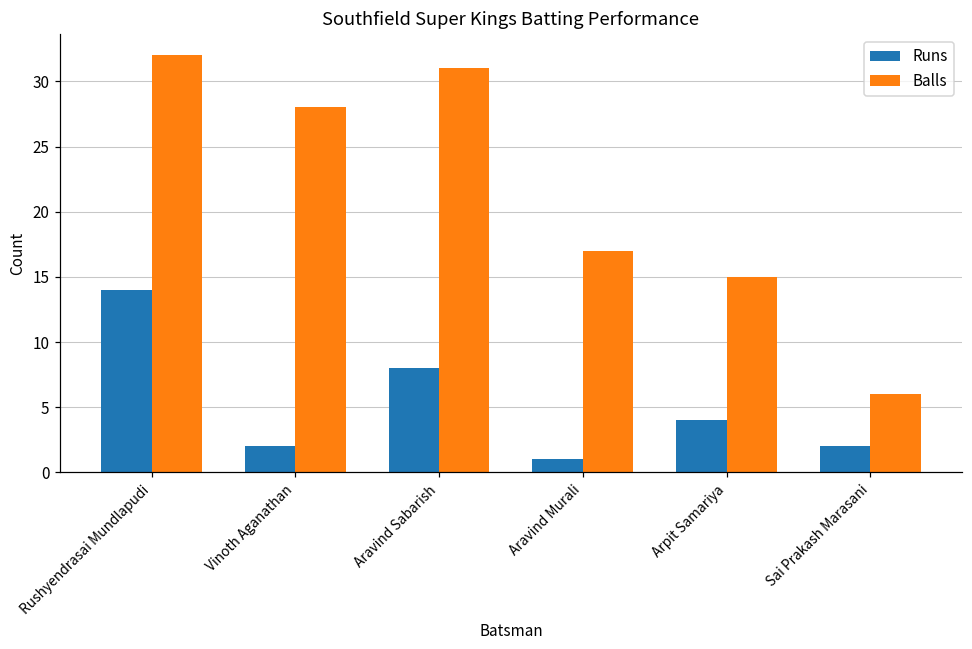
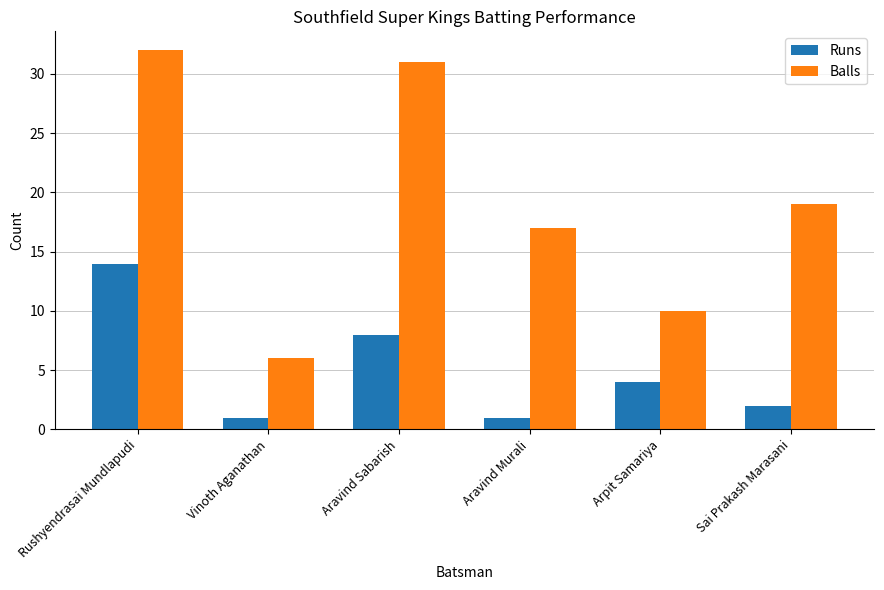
Runs, Vinoth Aganathan: 2 -> 1
Balls, Vinoth Aganathan: 28 -> 6
Balls, Arpit Samariya: 15 -> 10
Balls, Sai Prakash Marasani: 6 -> 19
